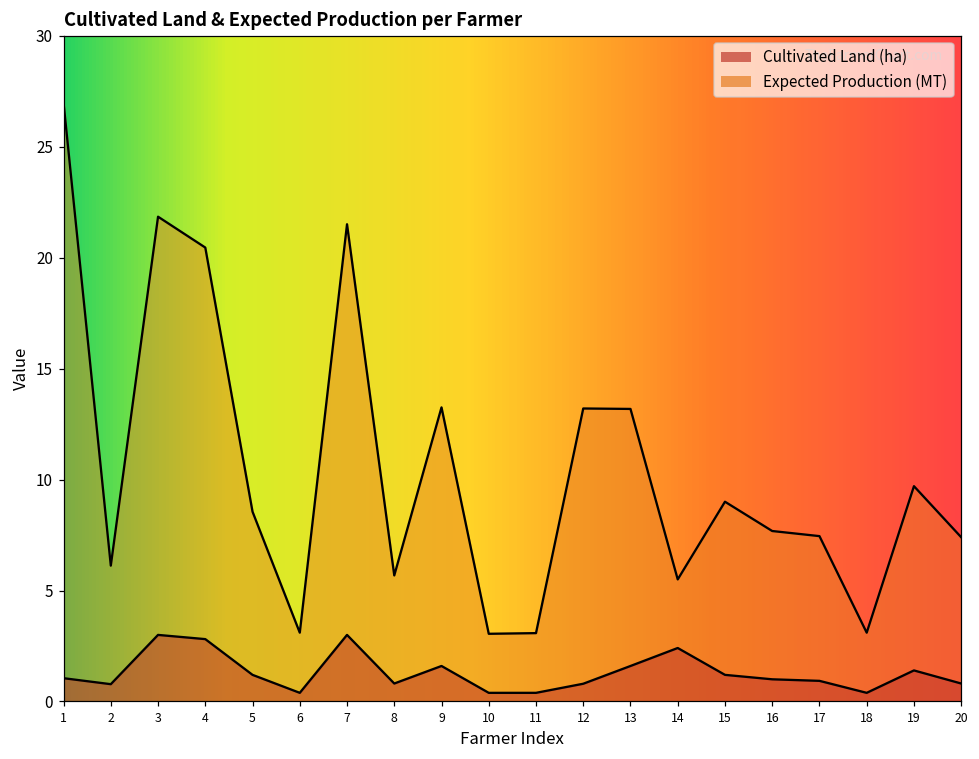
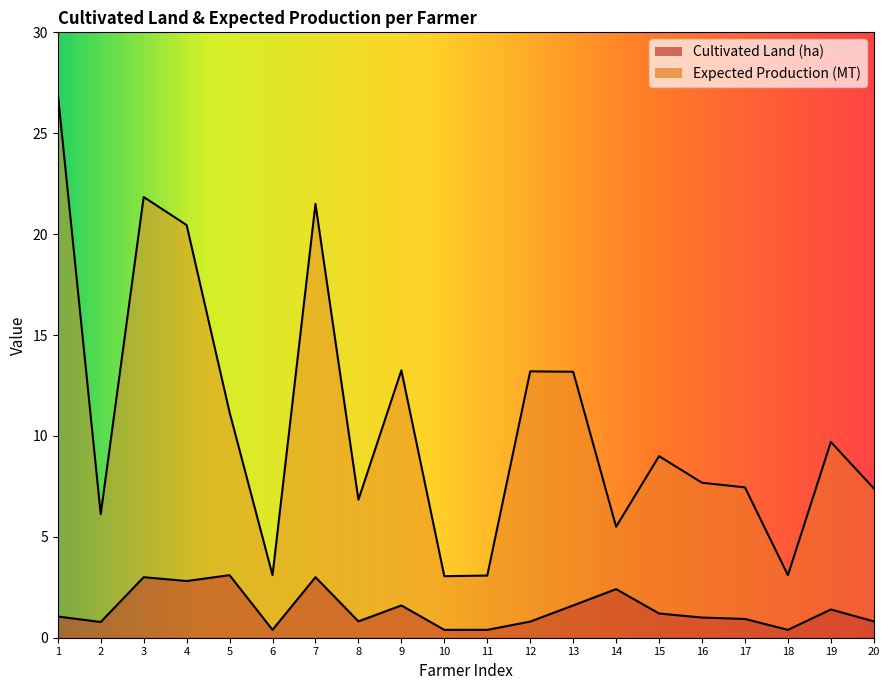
Cultivated Land (ha), 5: 1.2 -> 3.1
Expected Production (MT), 5: 8.6 -> 11.2
Expected Production (MT), 8: 5.7 -> 6.8
